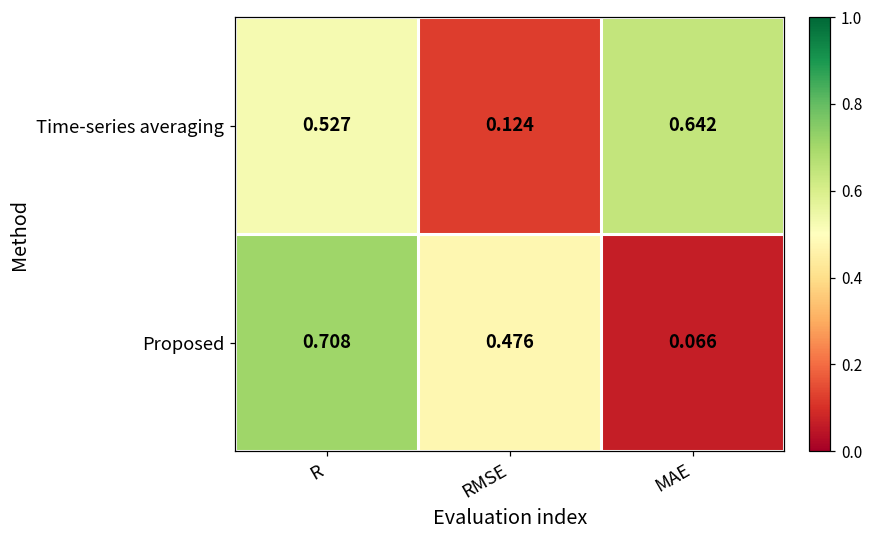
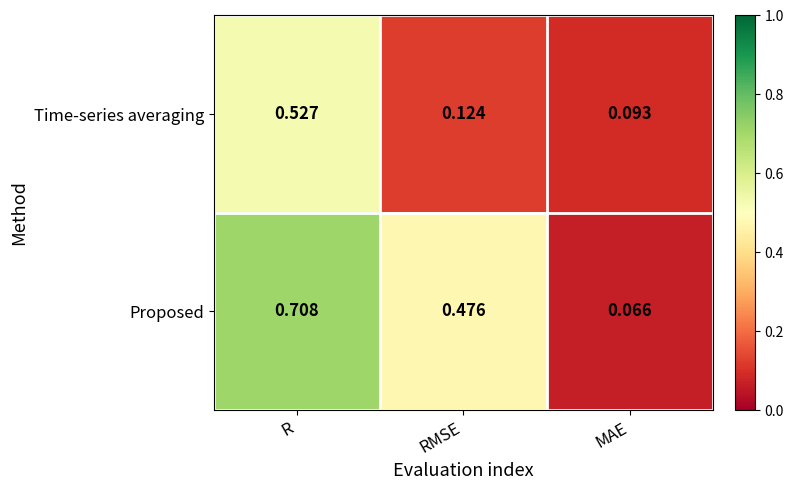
Time-series averaging, MAE: 0.642 -> 0.093
